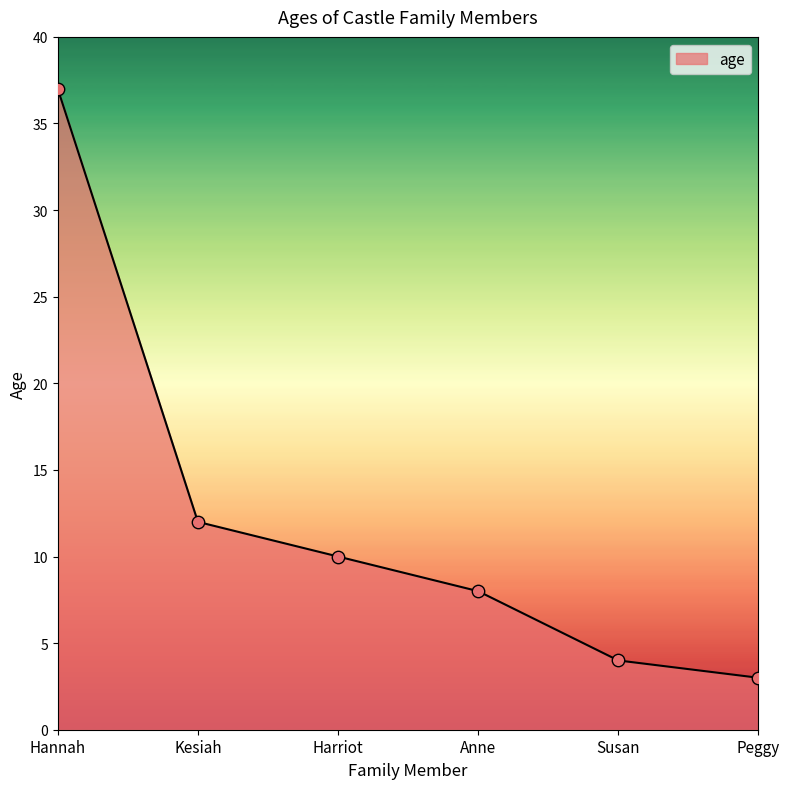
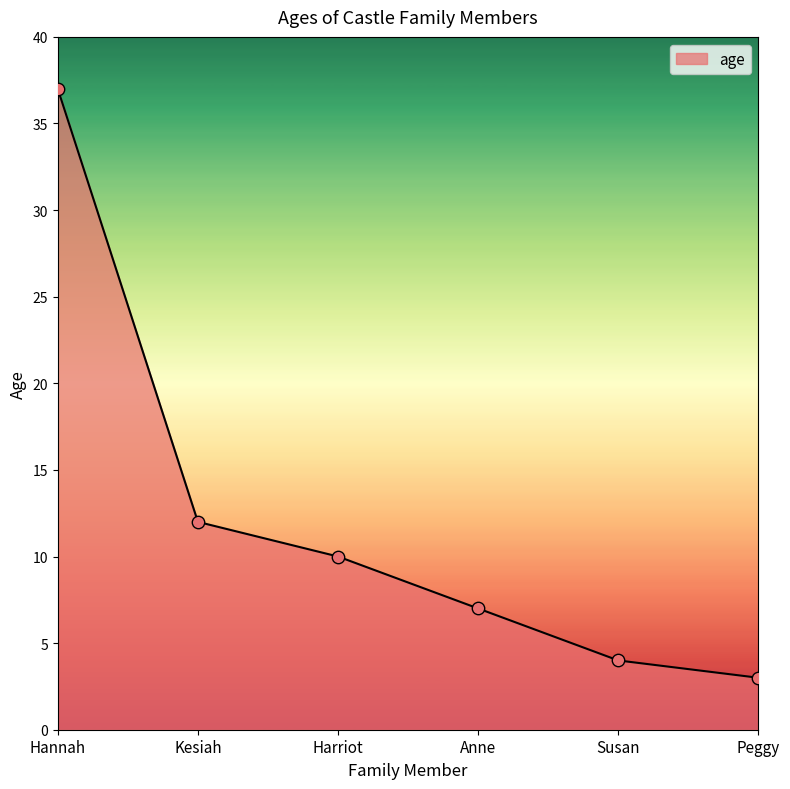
Anne: 8 -> 7
